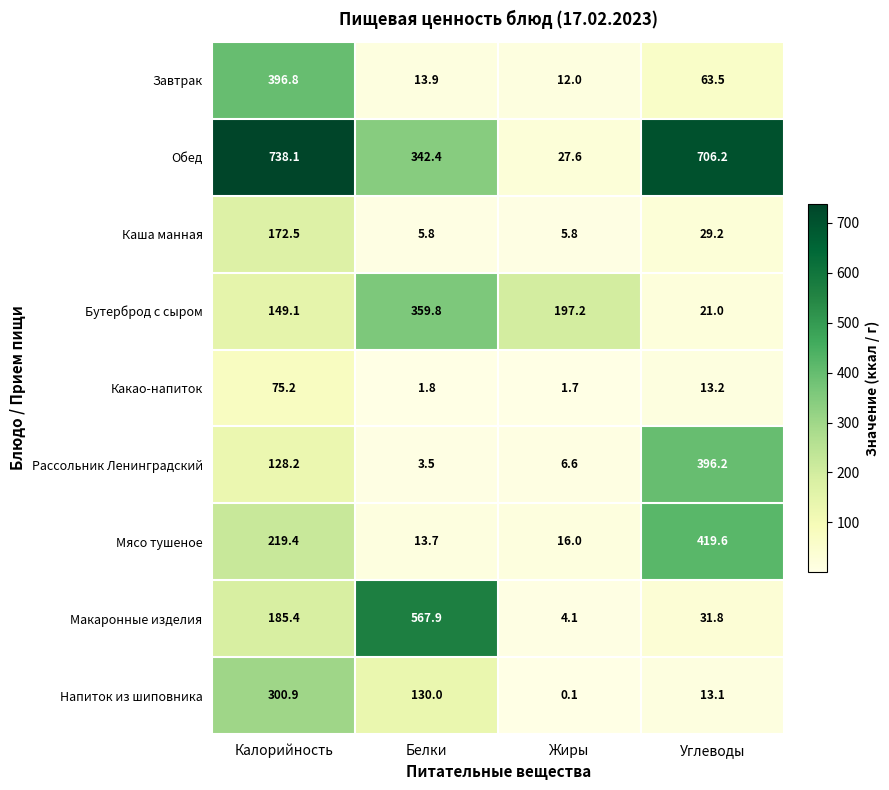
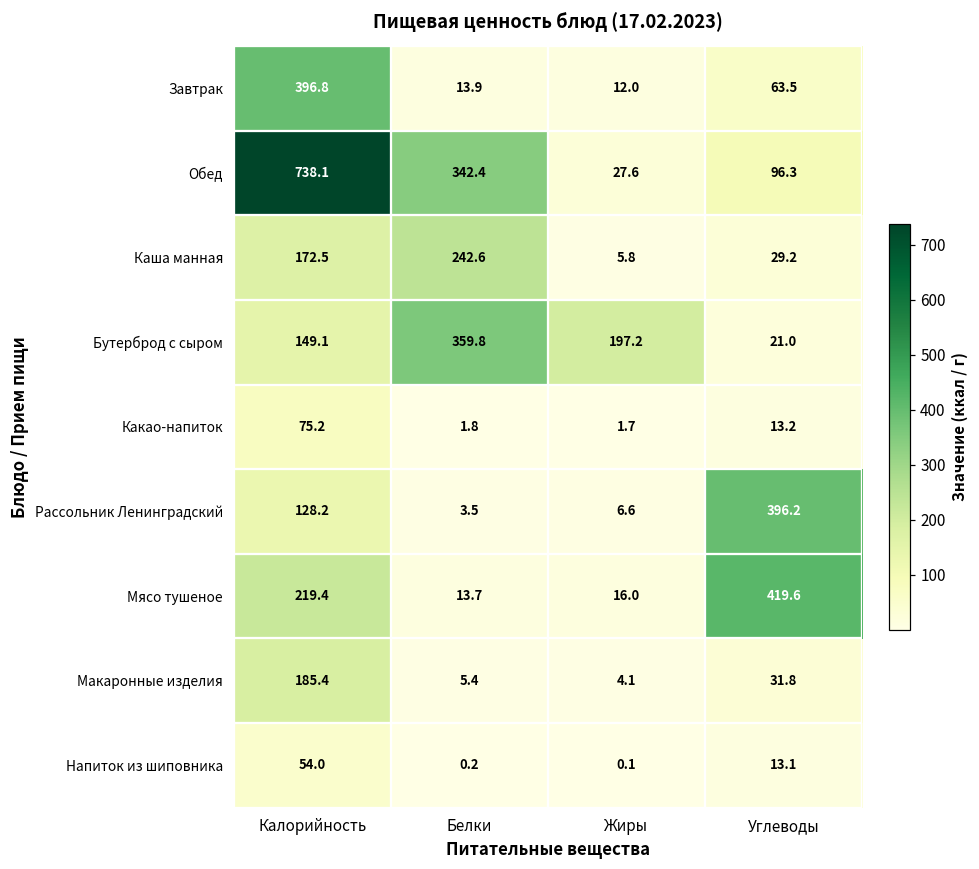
Обед, Углеводы: 706.2 -> 96.3
Каша манная, Белки: 5.8 -> 242.6
Макаронные изделия, Белки: 567.9 -> 5.4
Напиток из шиповника, Калорийность: 300.9 -> 54.0
Напиток из шиповника, Белки: 130.0 -> 0.2
